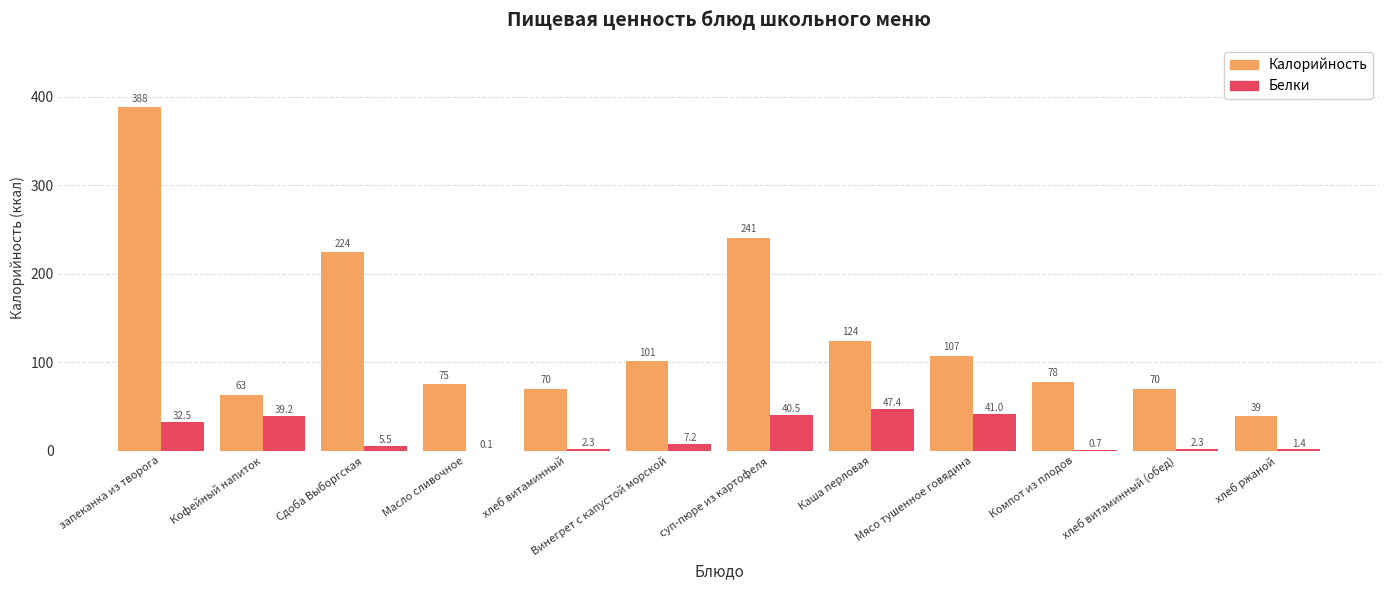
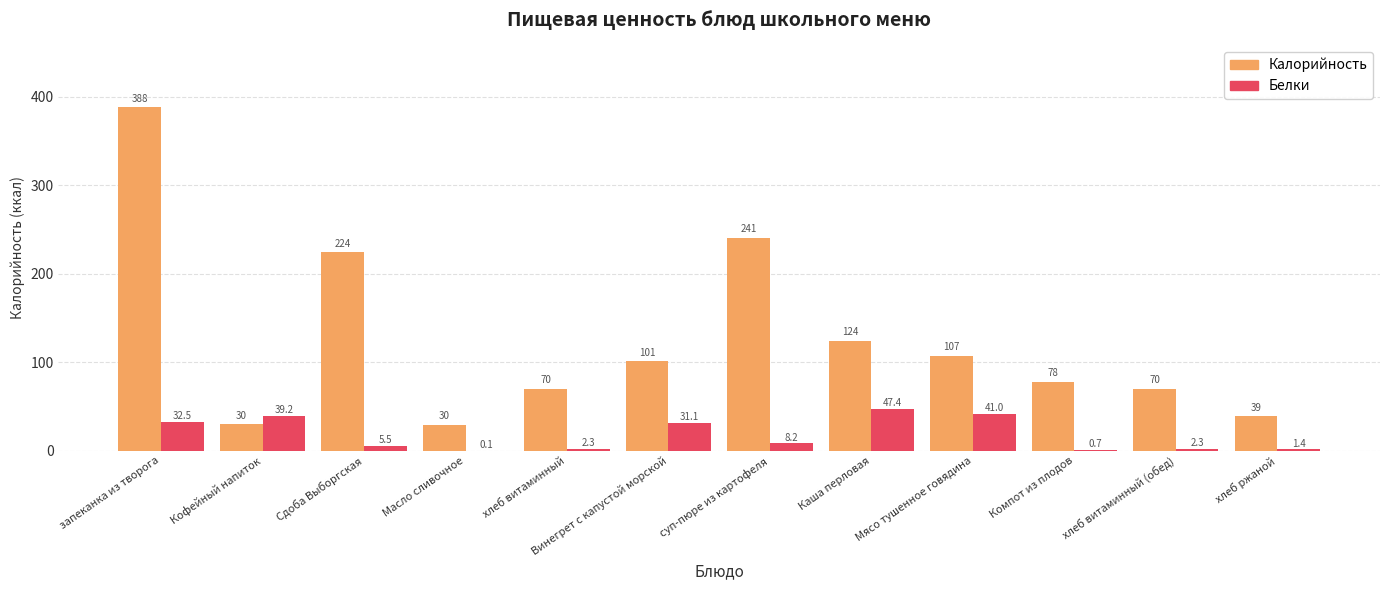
Калорийность, Кофейный напиток: 63 -> 30
Калорийность, Масло сливочное: 75 -> 30
Белки, Винегрет с капустой морской: 7.2 -> 31.1
Белки, суп-пюре из картофеля: 40.5 -> 8.2
